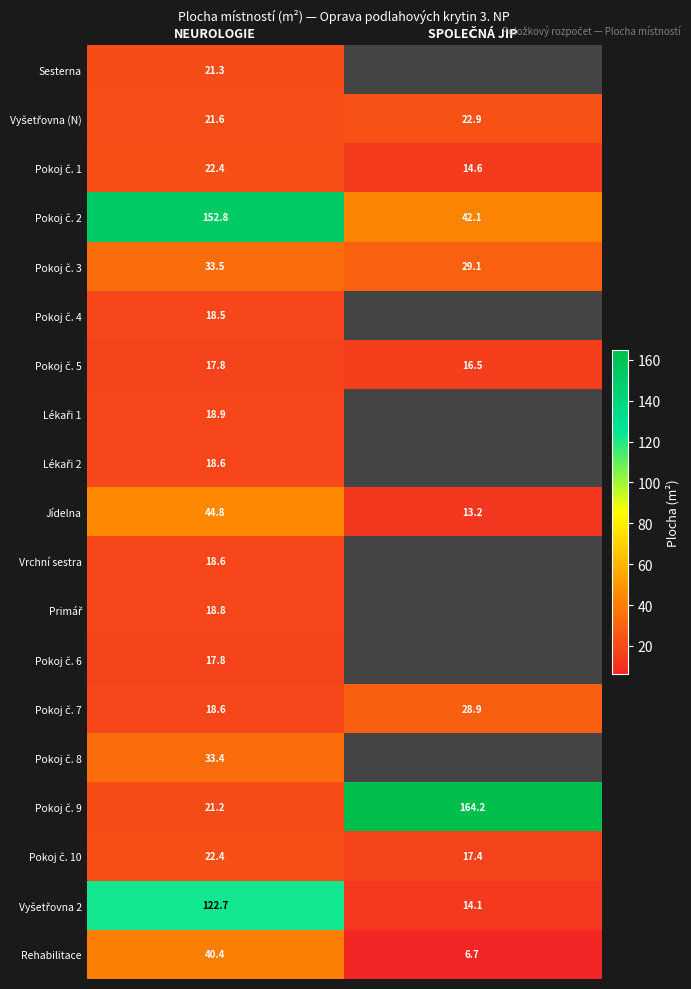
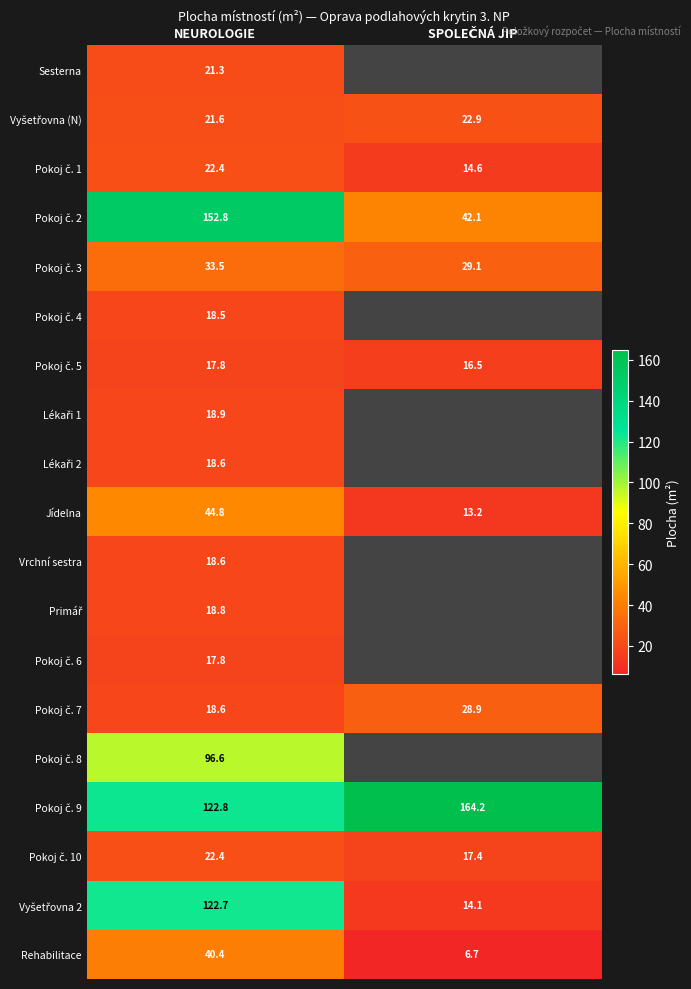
Pokoj č. 8, NEUROLOGIE: 33.4 -> 96.6
Pokoj č. 9, NEUROLOGIE: 21.2 -> 122.8
